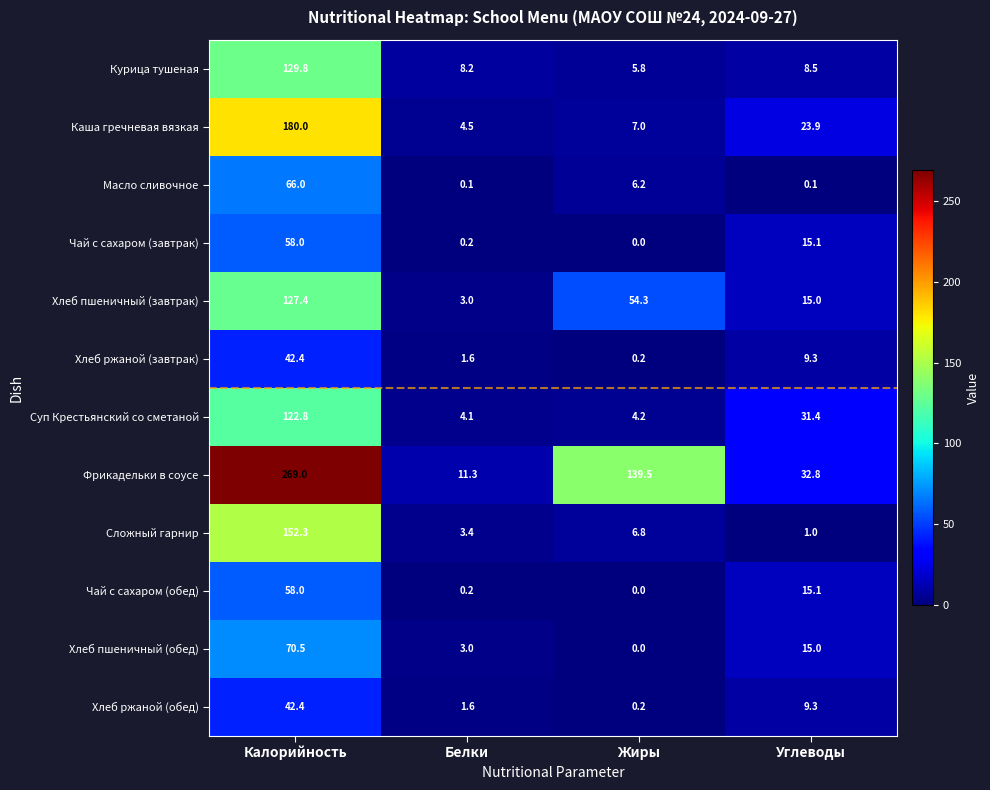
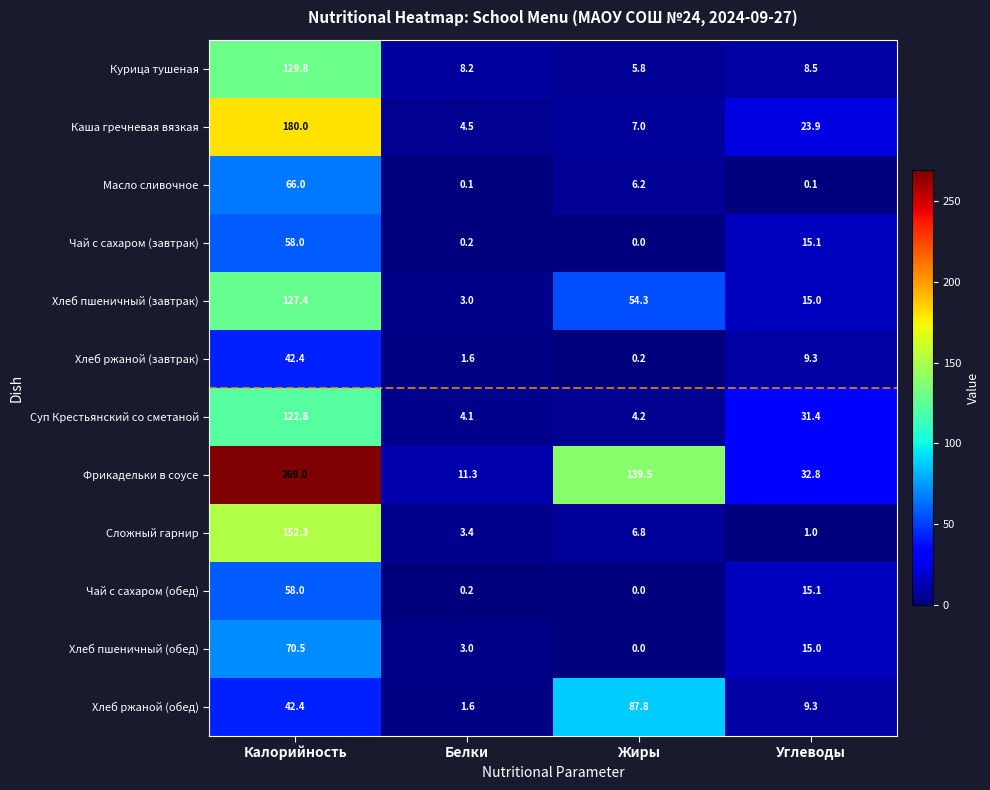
Хлеб ржаной (обед), Жиры: 0.2 -> 87.8
